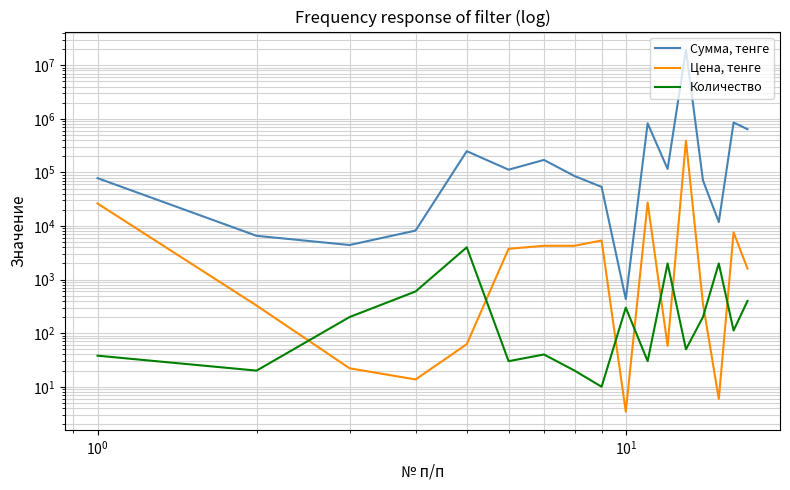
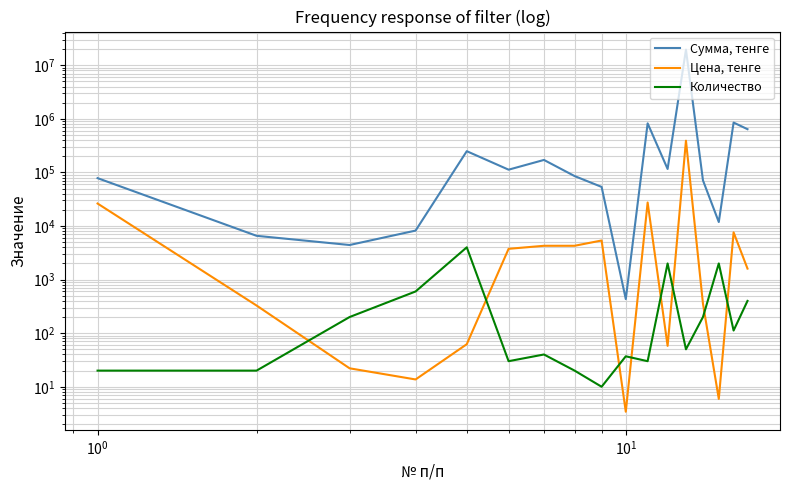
Количество, 10^0: 40 -> 20
Количество, 10^1: 300 -> 40
